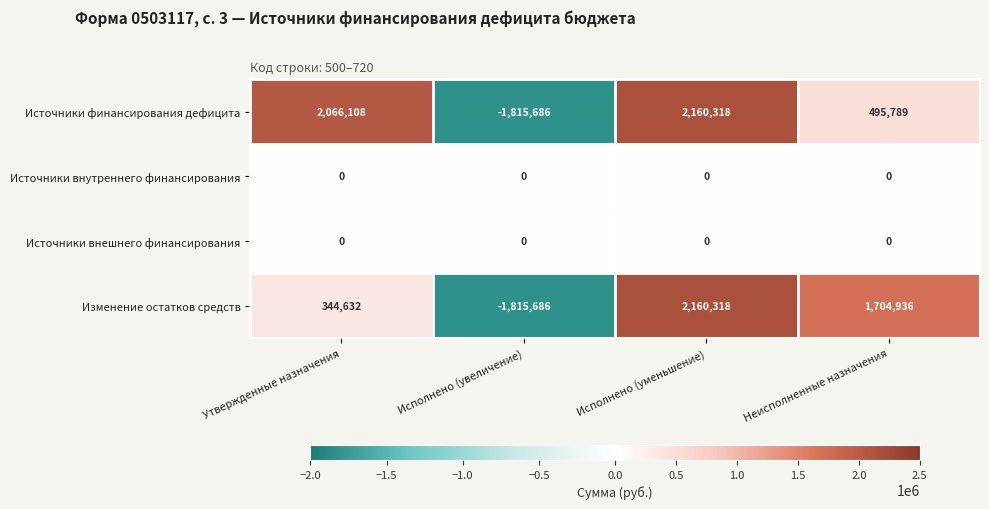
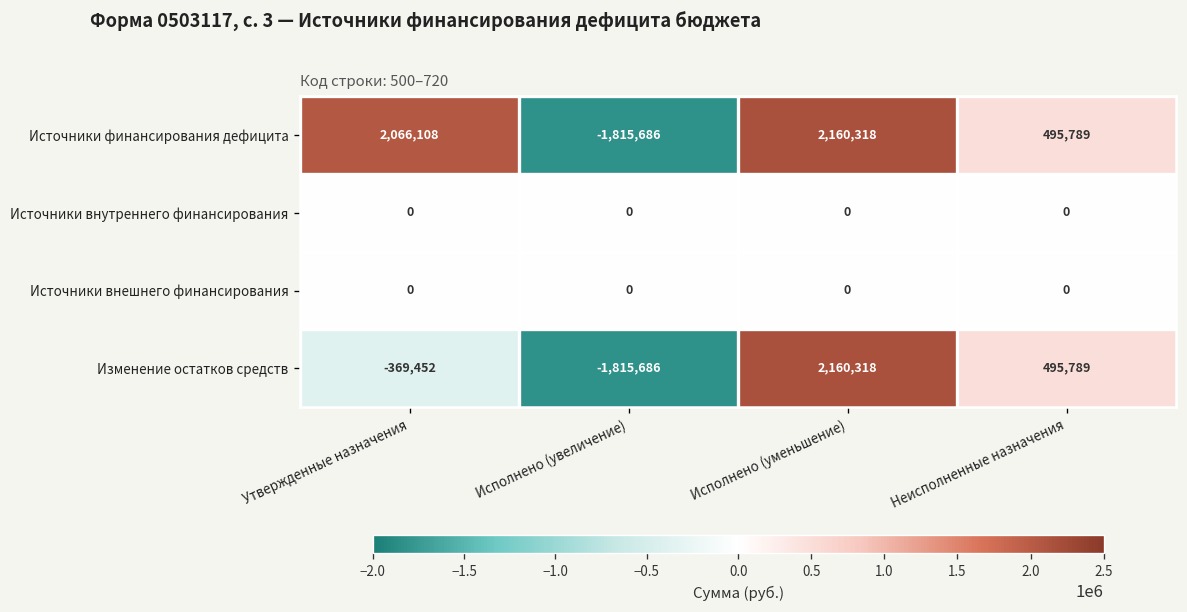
Изменение остатков средств, Утвержденные назначения: 344,632 -> -369,452
Изменение остатков средств, Неисполненные назначения: 1,704,936 -> 495,789
